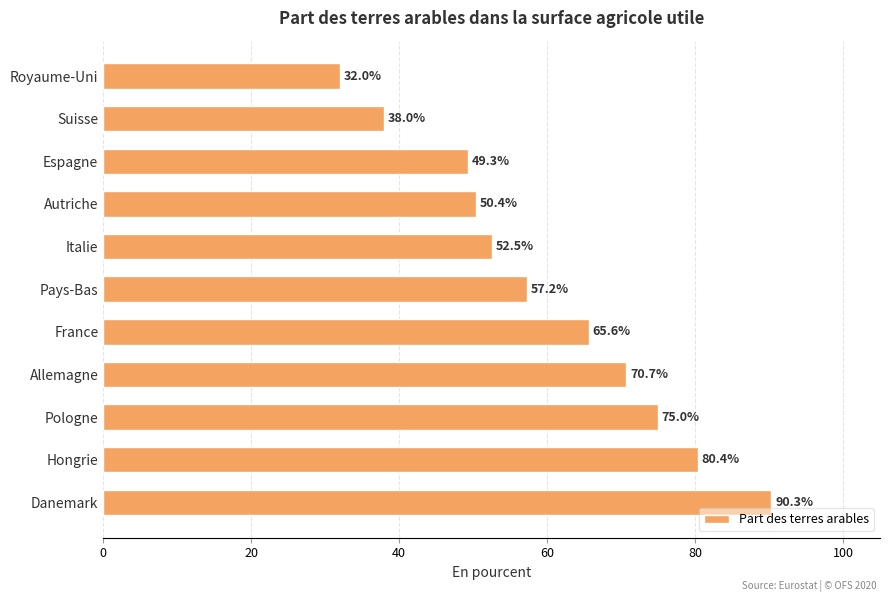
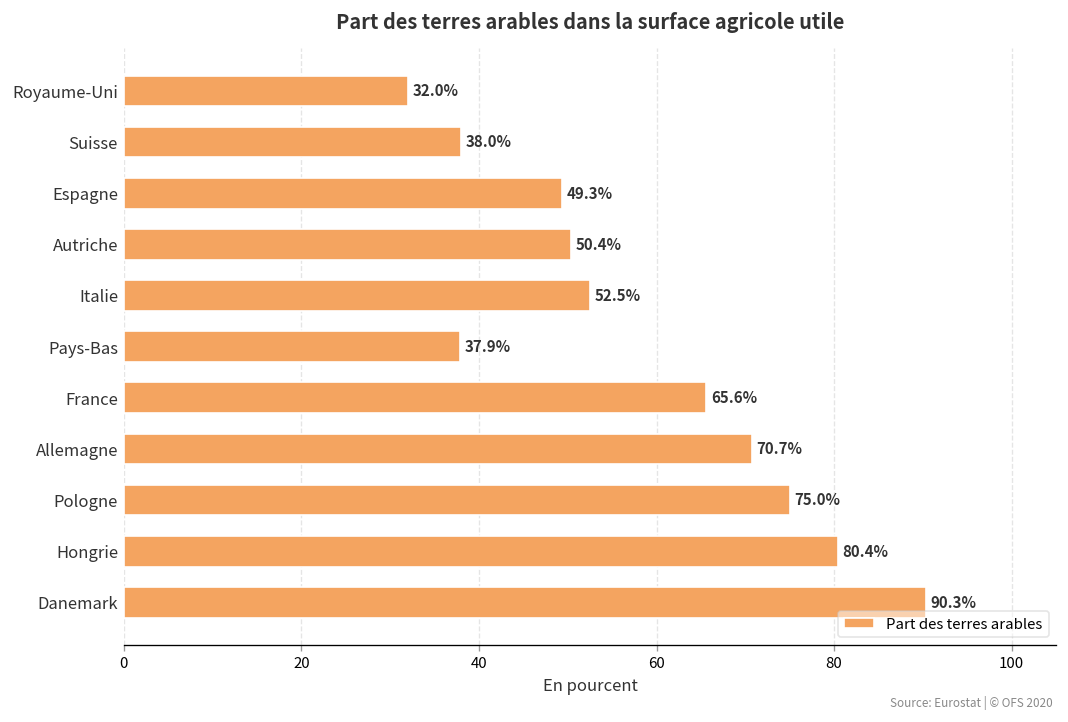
Pays-Bas: 57.2% -> 37.9%
